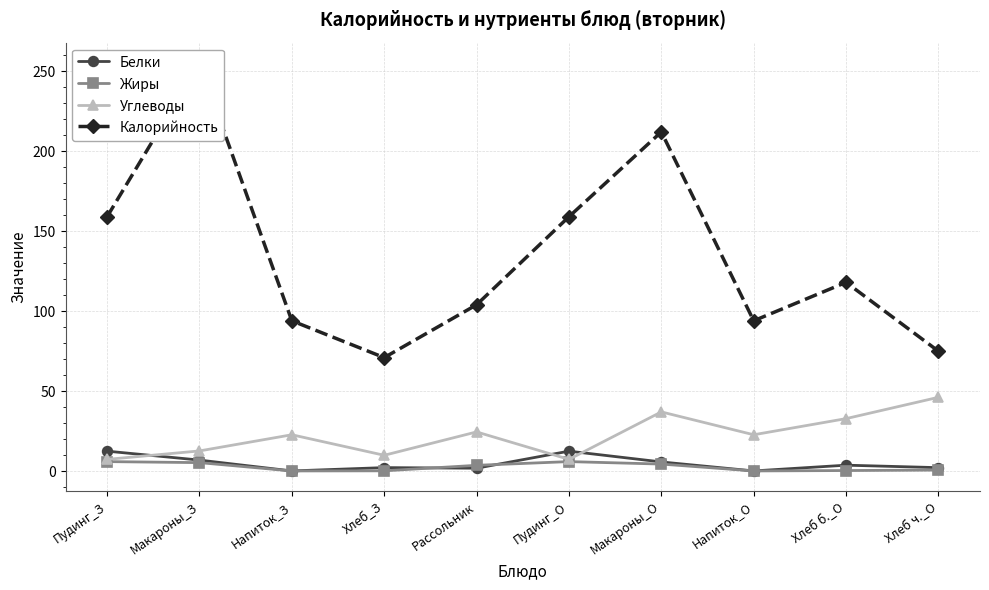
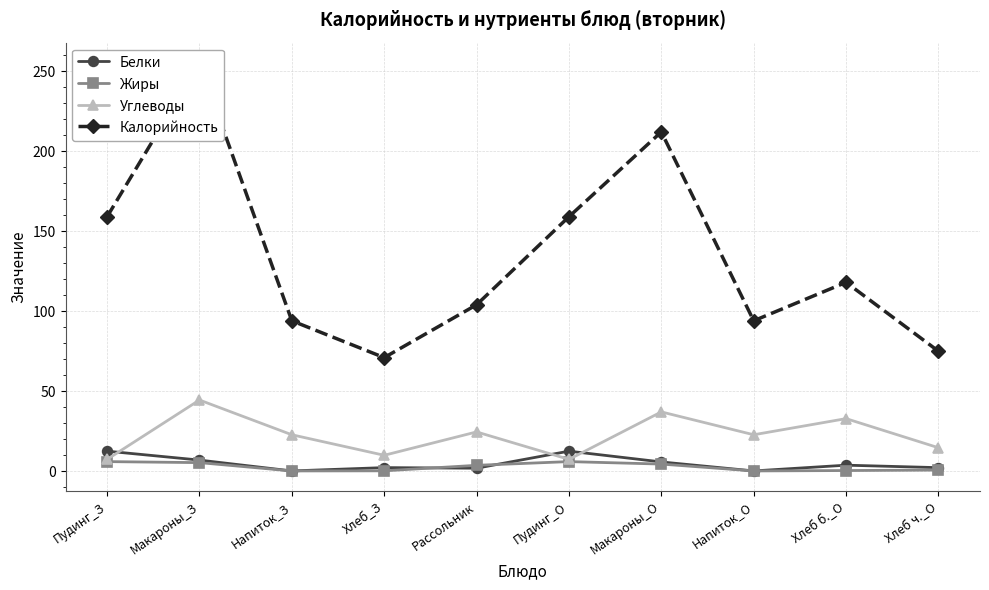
Углеводы, Макароны_З: 13 -> 45
Углеводы, Хлеб ч._О: 46 -> 15
